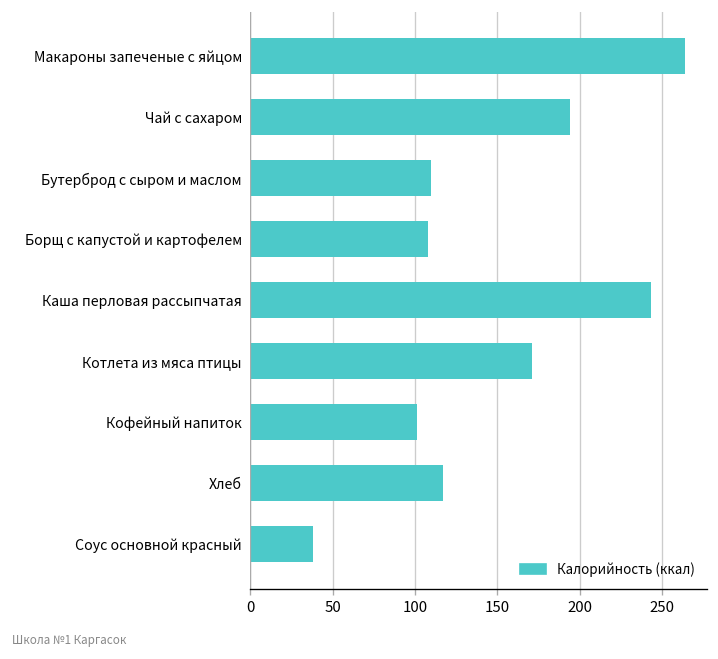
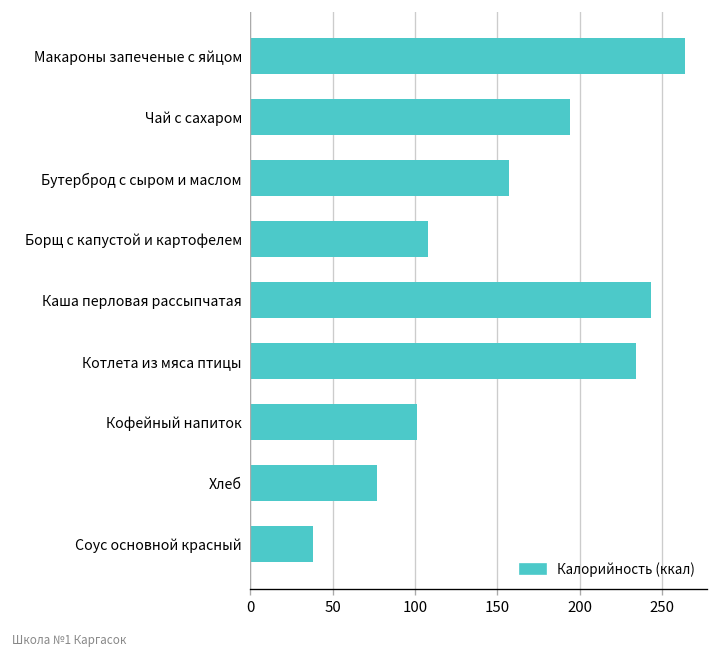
Бутерброд с сыром и маслом: 110 -> 157
Котлета из мяса птицы: 171 -> 234
Хлеб: 117 -> 77
